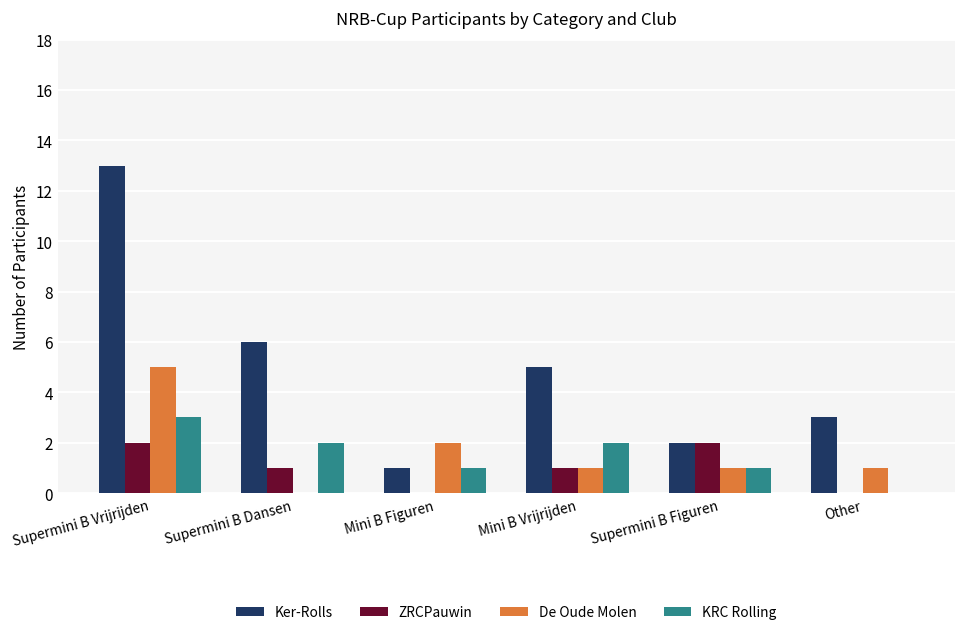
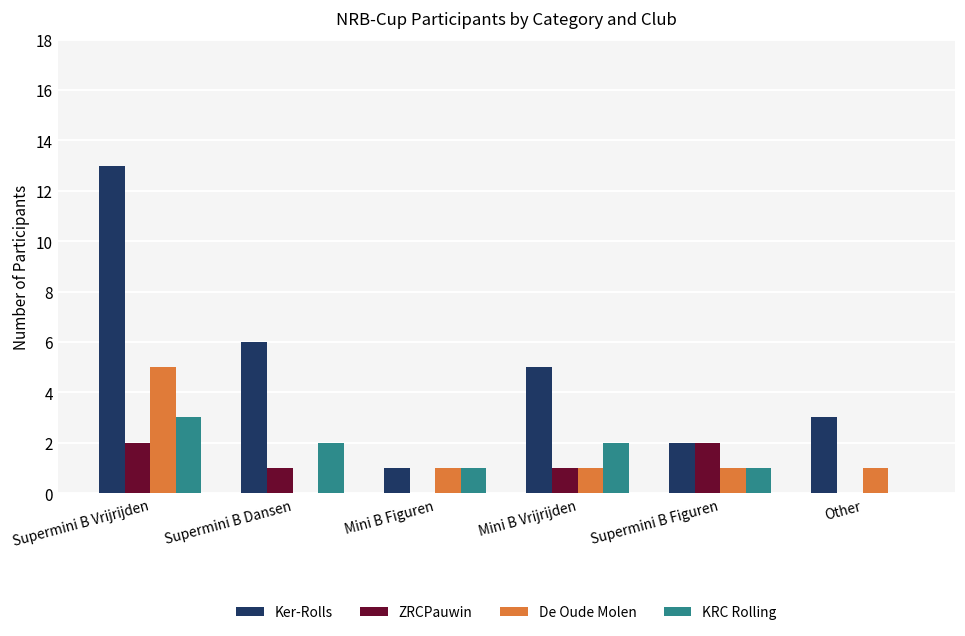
De Oude Molen, Mini B Figuren: 2 -> 1
